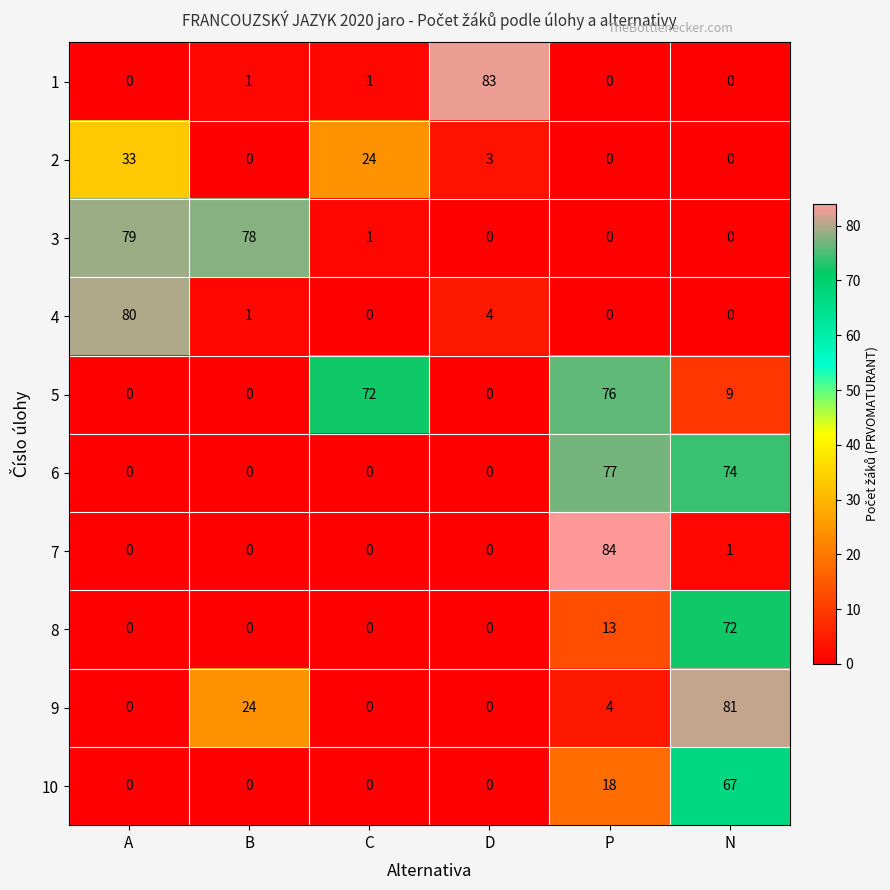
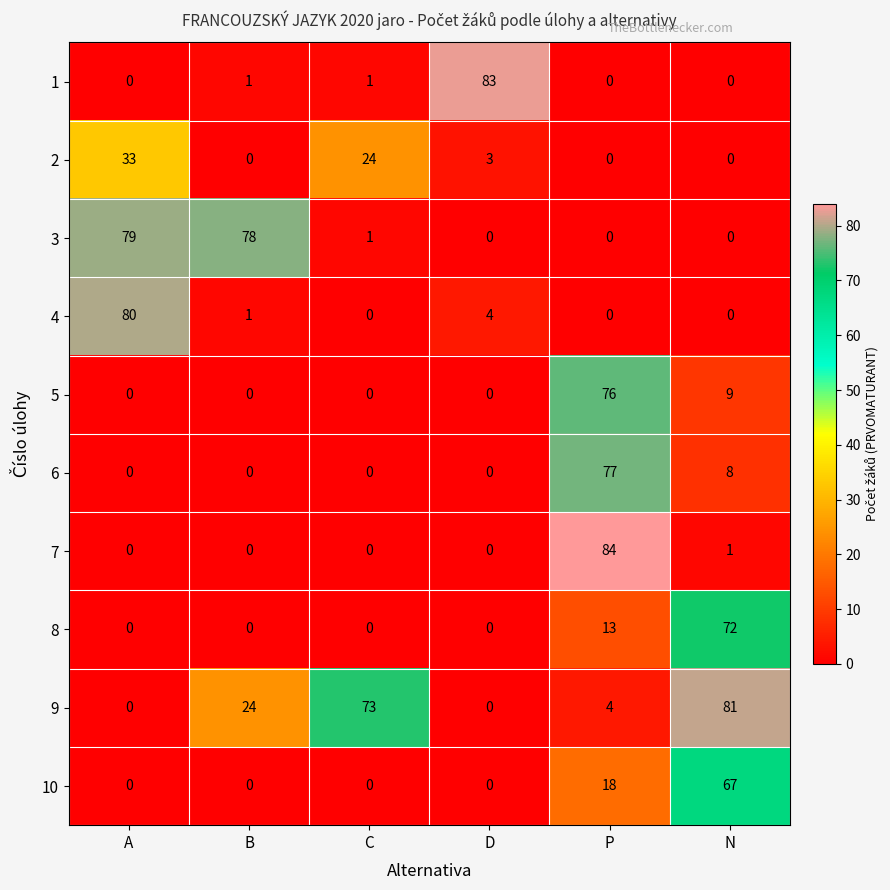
5, C: 72 -> 0
6, N: 74 -> 8
9, C: 0 -> 73
